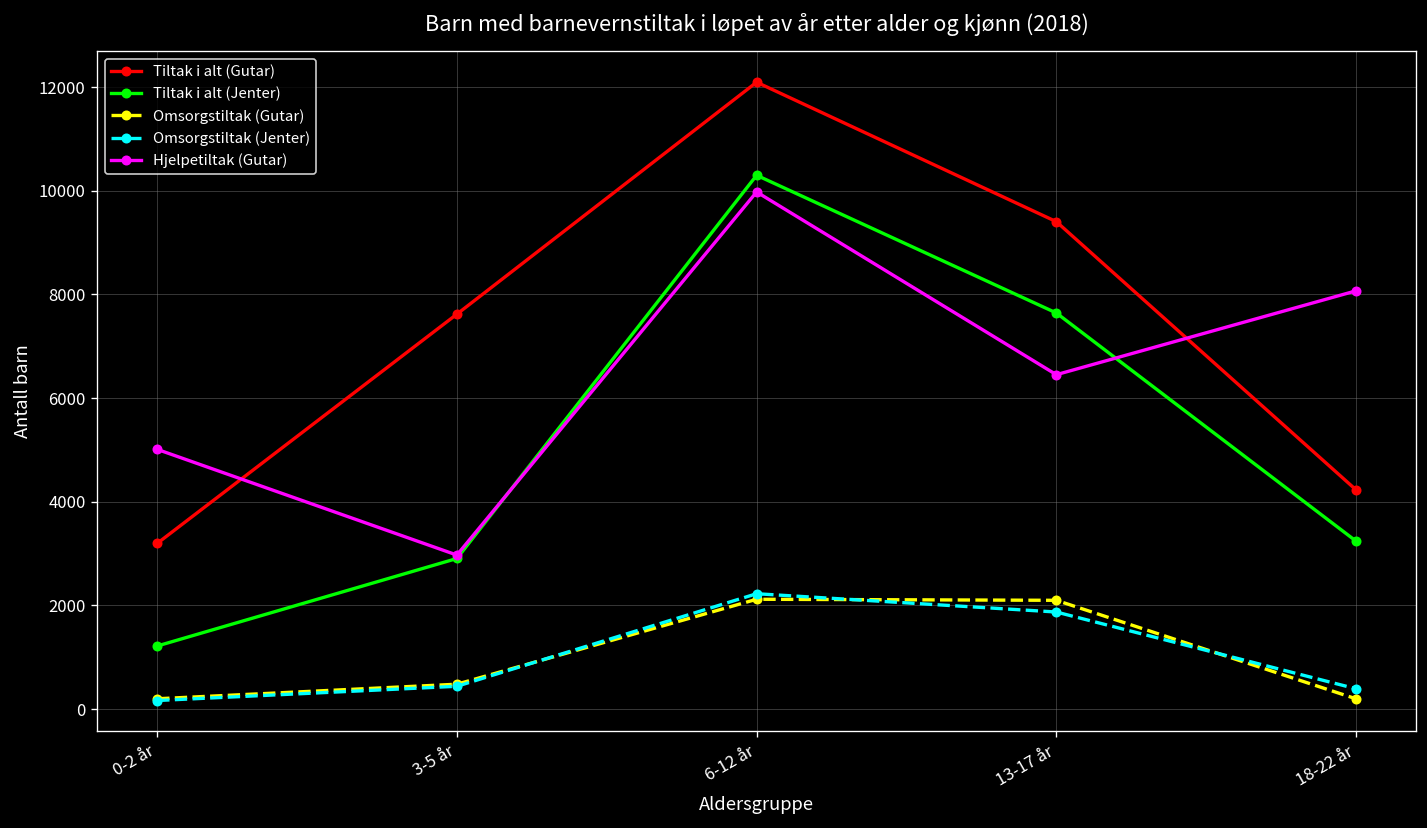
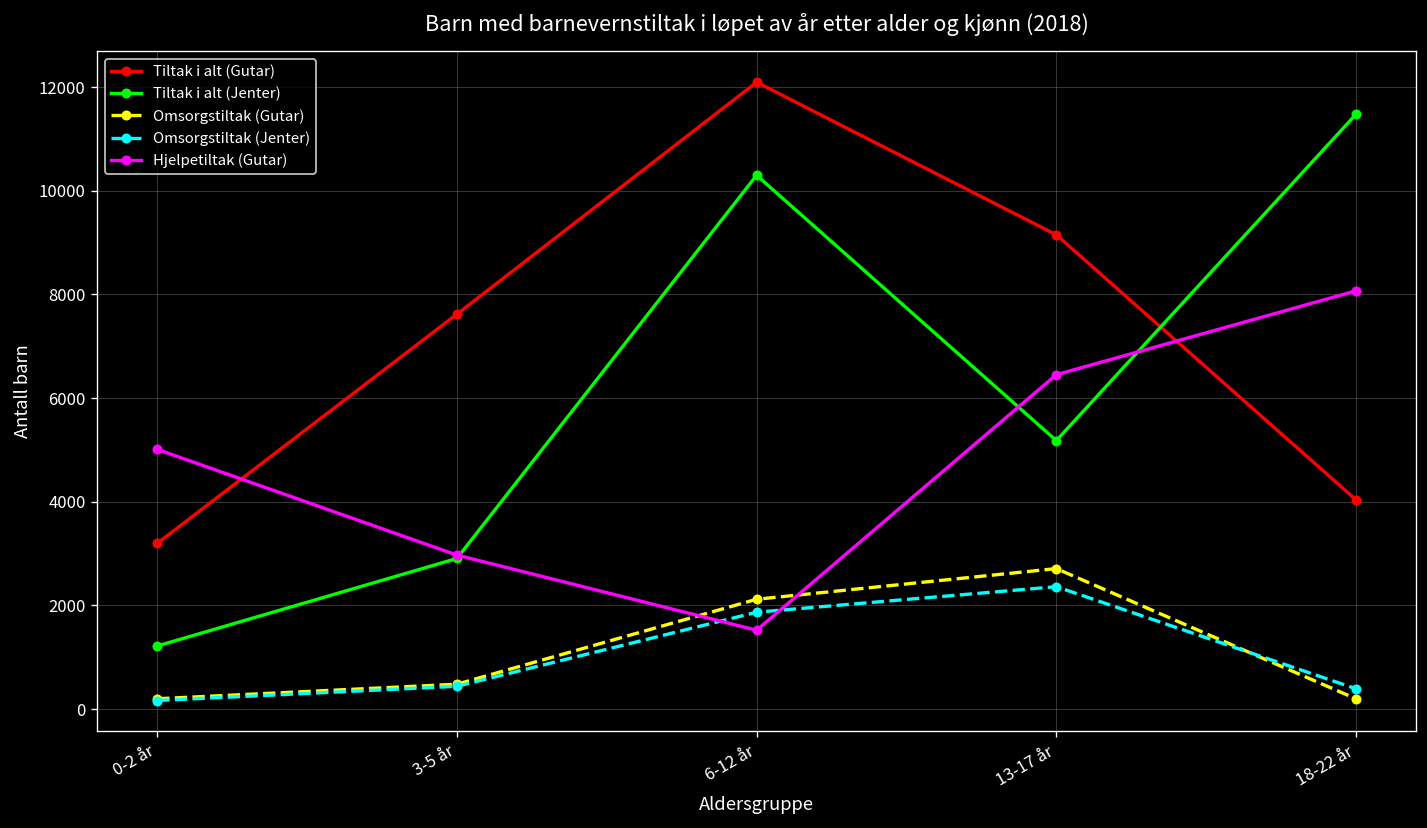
Omsorgstiltak (Jenter), 6-12 år: 2200 -> 1900
Hjelpetiltak (Gutar), 6-12 år: 10000 -> 1500
Tiltak i alt (Gutar), 13-17 år: 9400 -> 9200
Tiltak i alt (Jenter), 13-17 år: 7600 -> 5200
Omsorgstiltak (Gutar), 13-17 år: 2100 -> 2700
Omsorgstiltak (Jenter), 13-17 år: 1900 -> 2400
Tiltak i alt (Gutar), 18-22 år: 4200 -> 4000
Tiltak i alt (Jenter), 18-22 år: 3200 -> 11500
